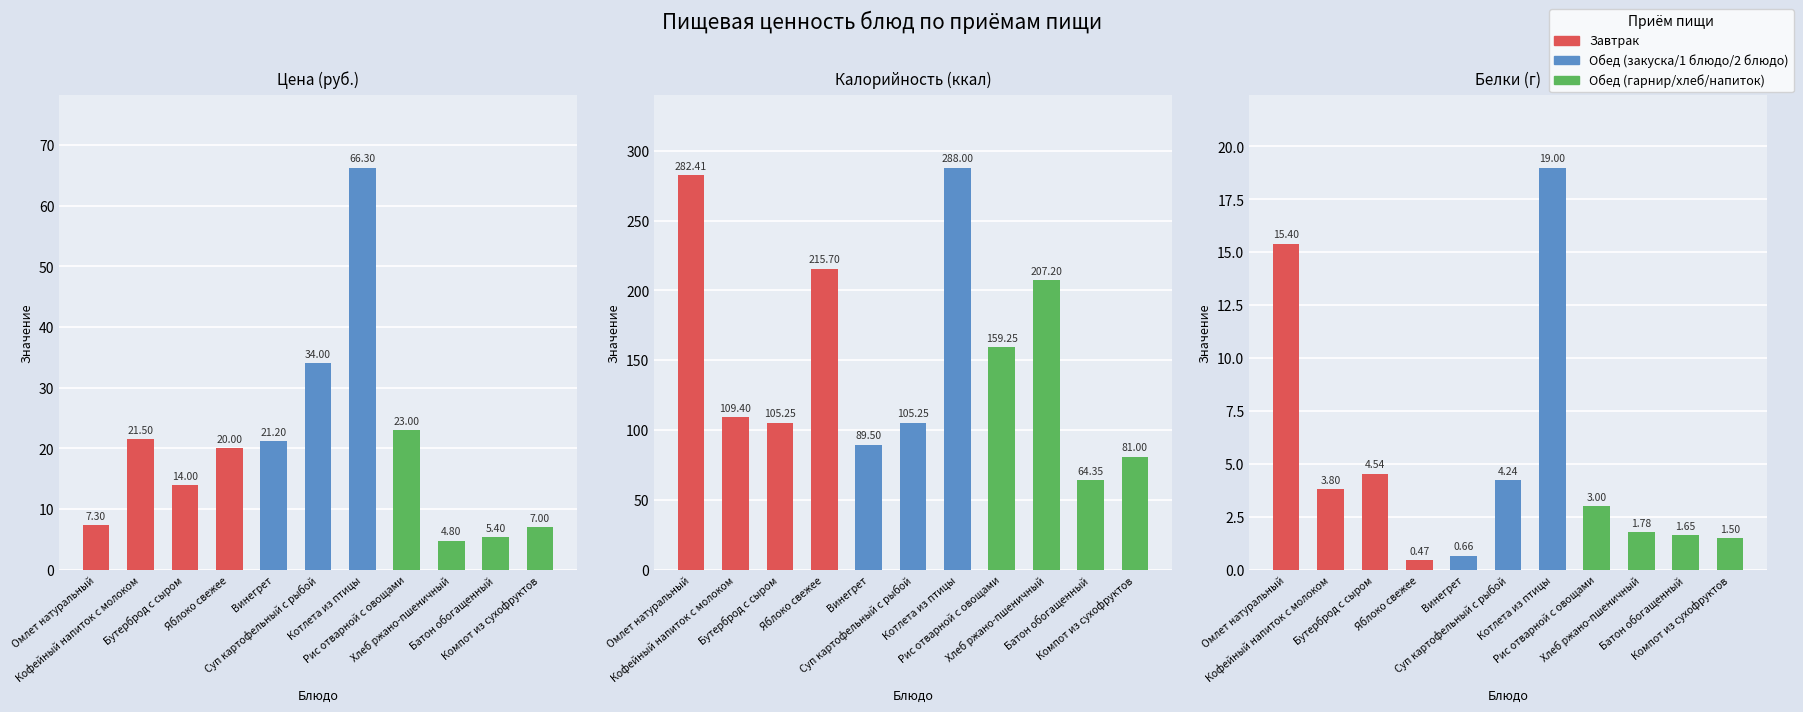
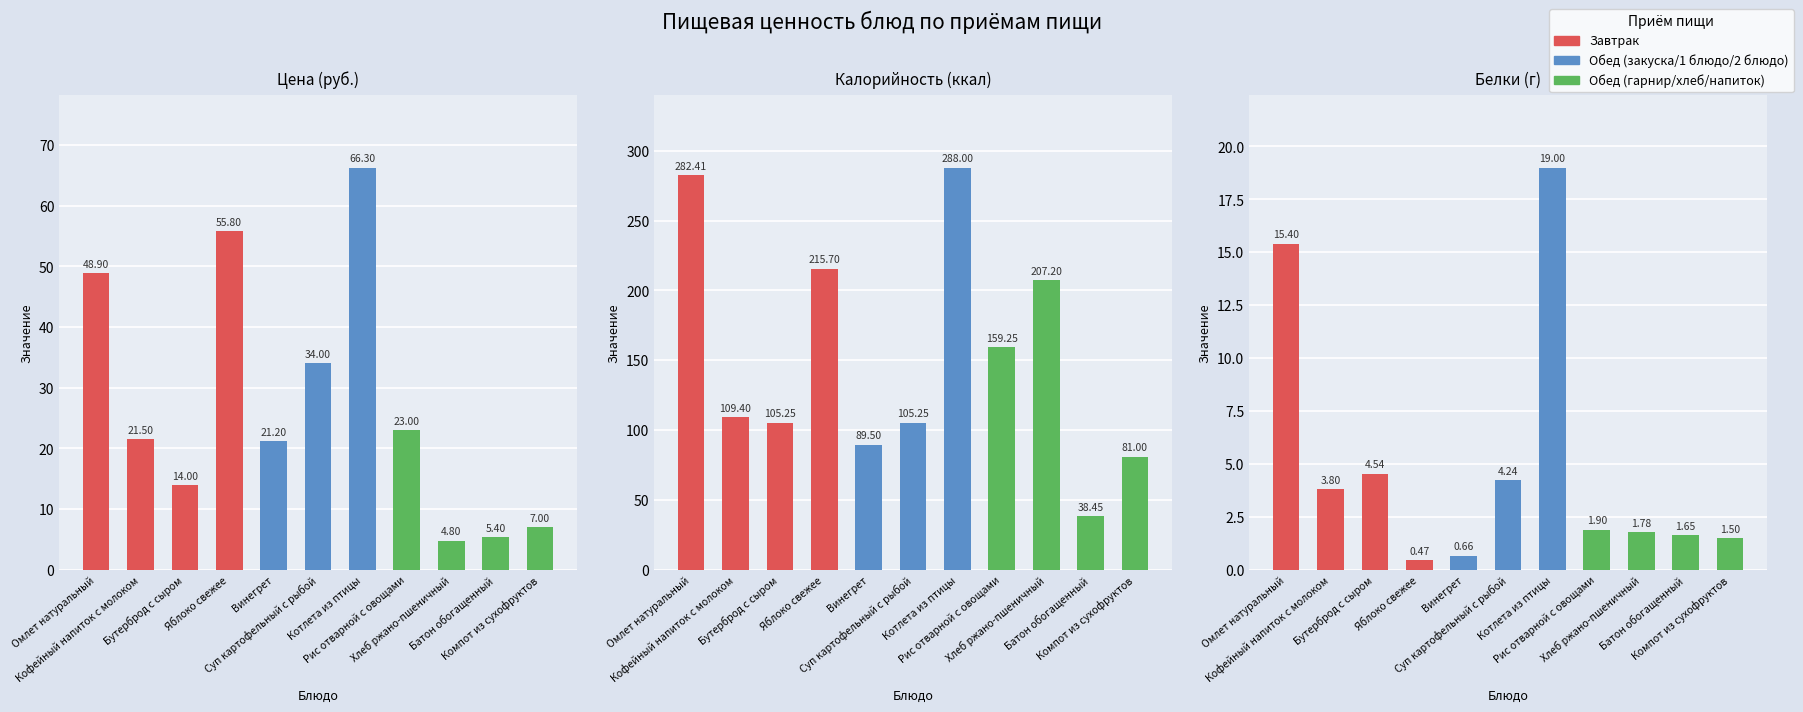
Цена (руб.), Омлет натуральный: 7.30 -> 48.90
Цена (руб.), Яблоко свежее: 20.00 -> 55.80
Калорийность (ккал), Батон обогащенный: 64.35 -> 38.45
Белки (г), Рис отварной с овощами: 3.00 -> 1.90
